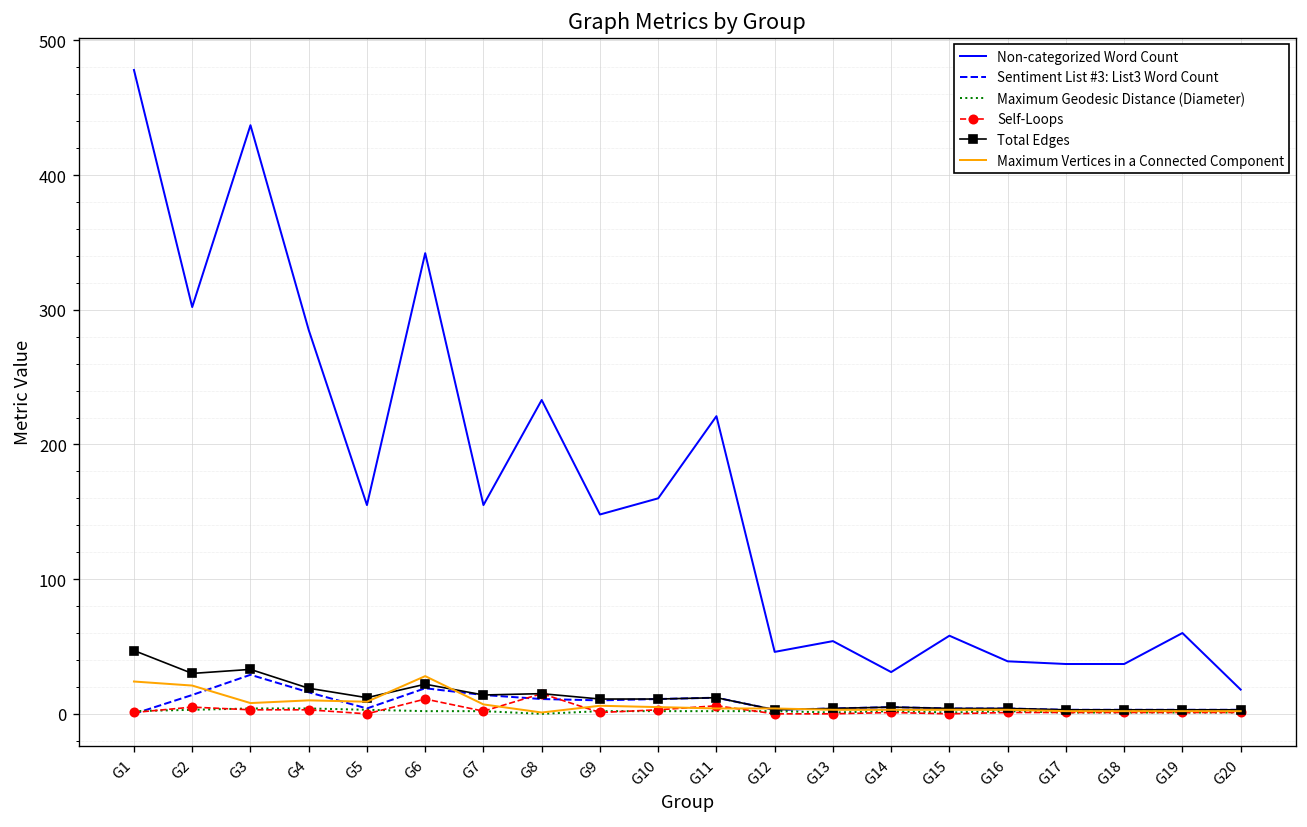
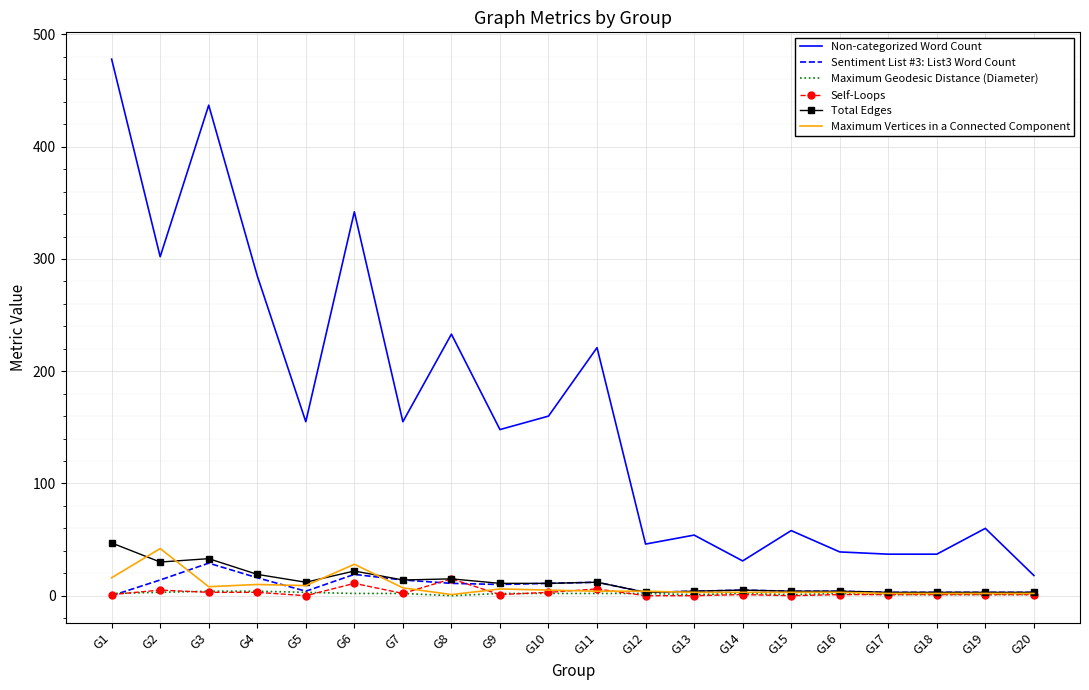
Maximum Vertices in a Connected Component, G1: 24 -> 16
Maximum Vertices in a Connected Component, G2: 21 -> 42
